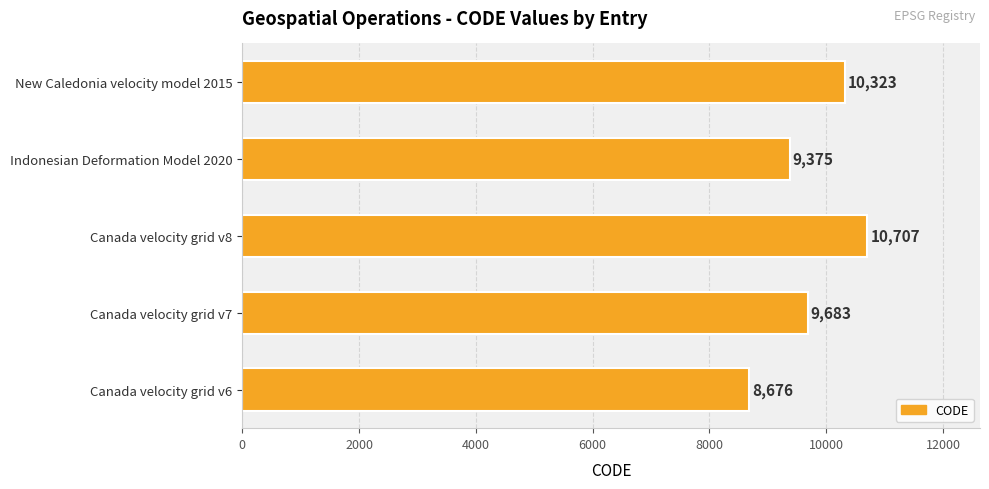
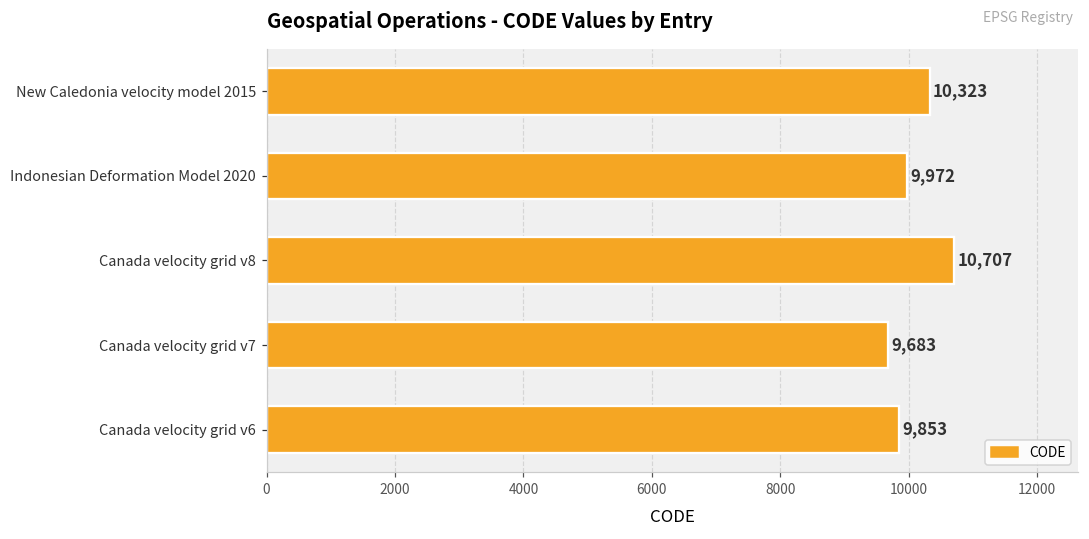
Indonesian Deformation Model 2020: 9,375 -> 9,972
Canada velocity grid v6: 8,676 -> 9,853
